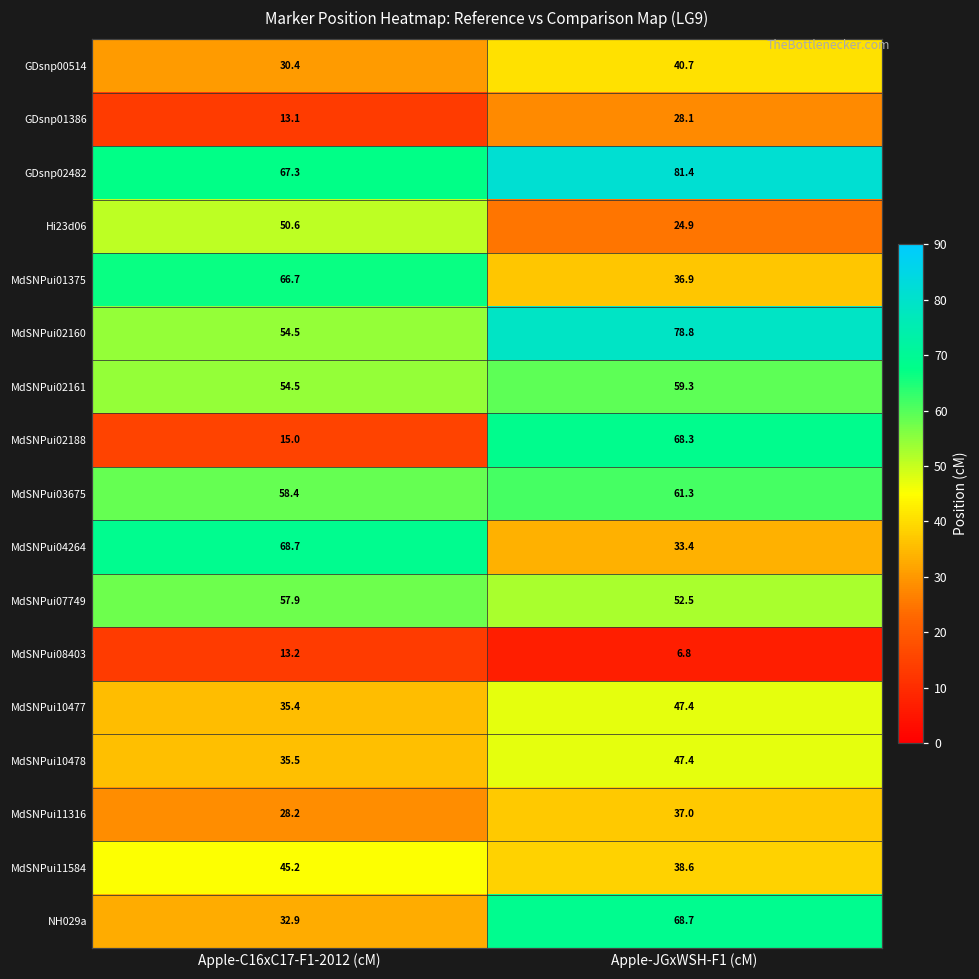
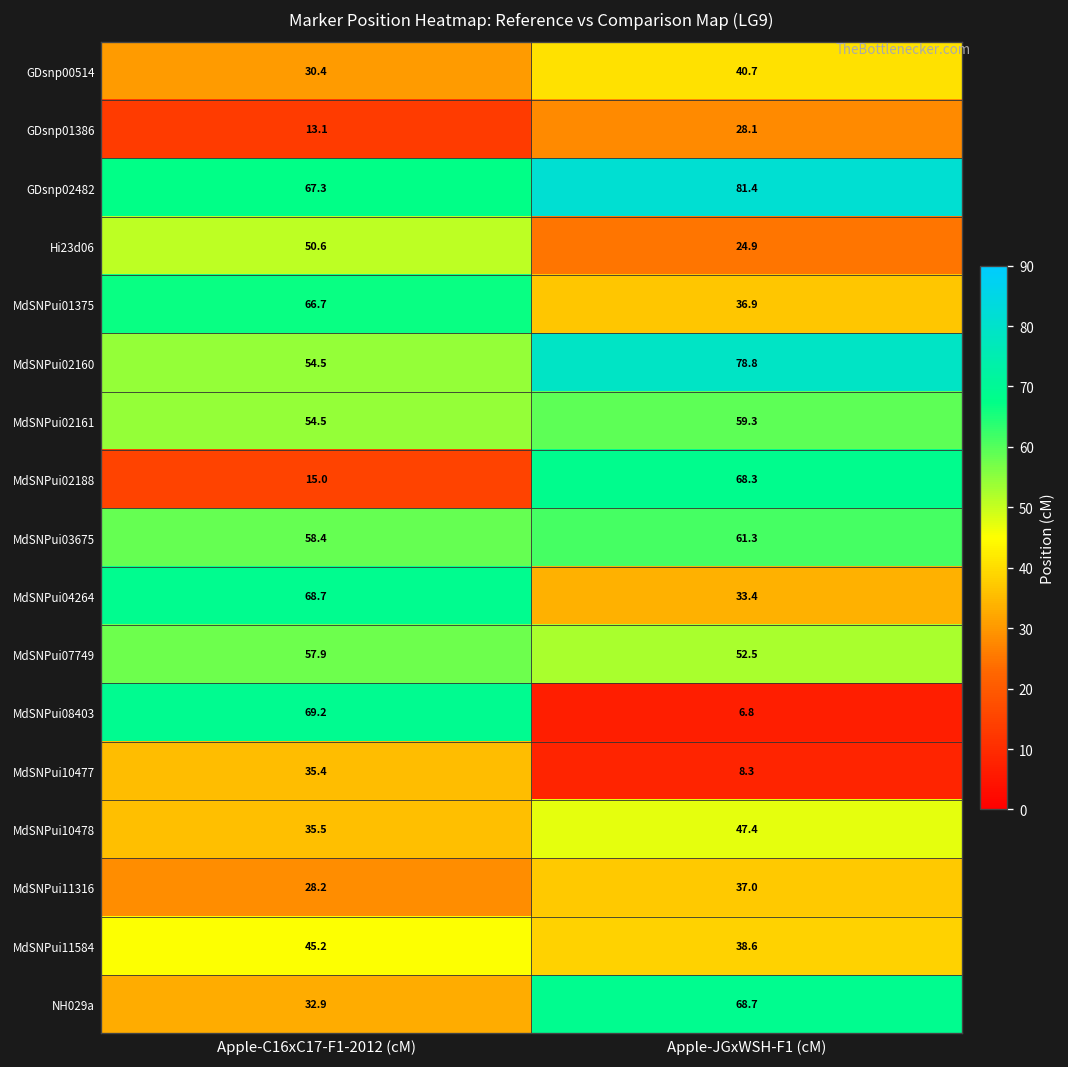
MdSNPui08403, Apple-C16xC17-F1-2012 (cM): 13.2 -> 69.2
MdSNPui10477, Apple-JGxWSH-F1 (cM): 47.4 -> 8.3
